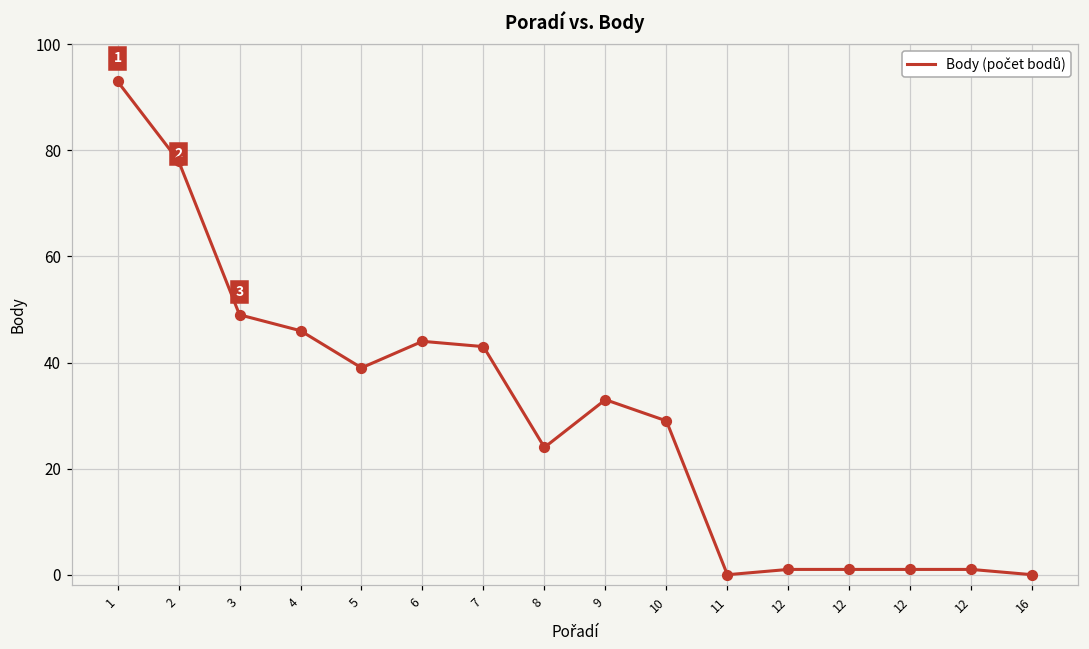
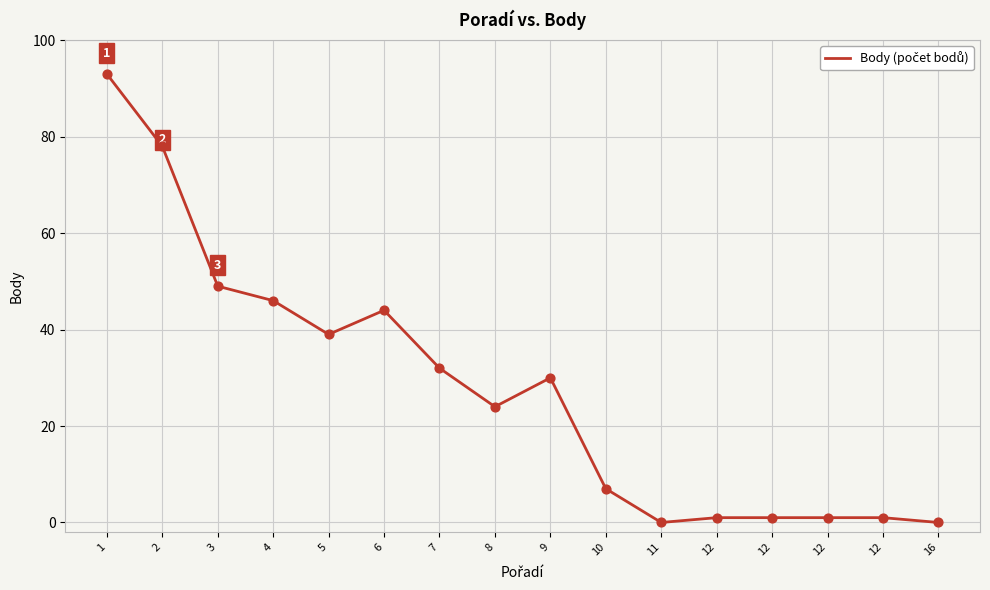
7: 43 -> 32
9: 33 -> 30
10: 29 -> 7
